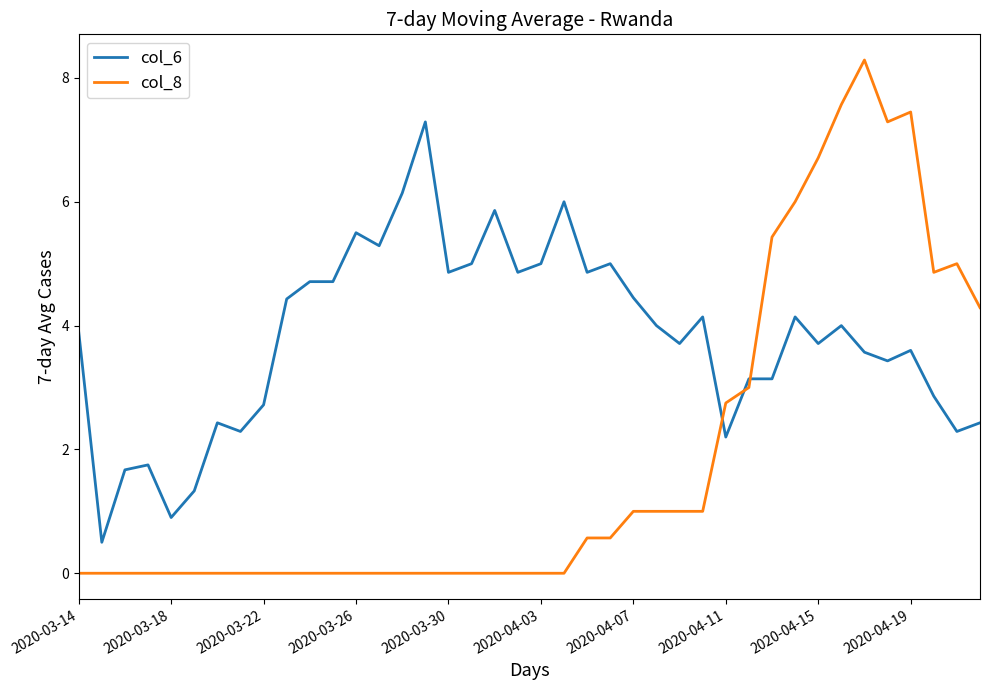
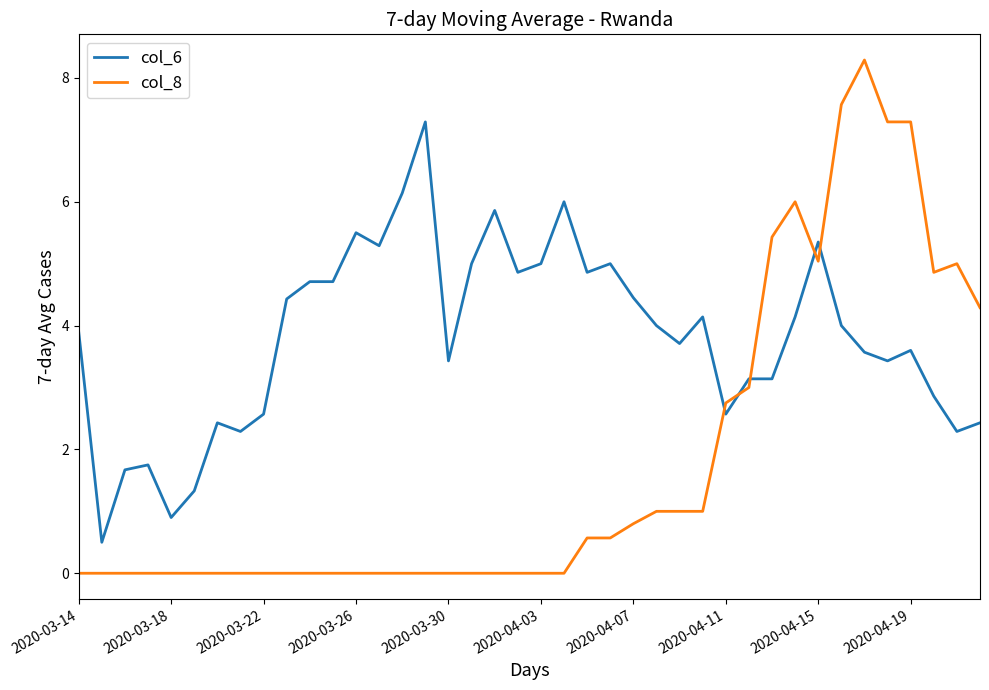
col_6, 2020-03-22: 2.7 -> 2.6
col_6, 2020-03-30: 4.9 -> 3.4
col_8, 2020-04-07: 1.0 -> 0.8
col_6, 2020-04-11: 2.2 -> 2.6
col_6, 2020-04-15: 3.7 -> 5.4
col_8, 2020-04-15: 6.7 -> 5.0
col_8, 2020-04-19: 7.5 -> 7.3
